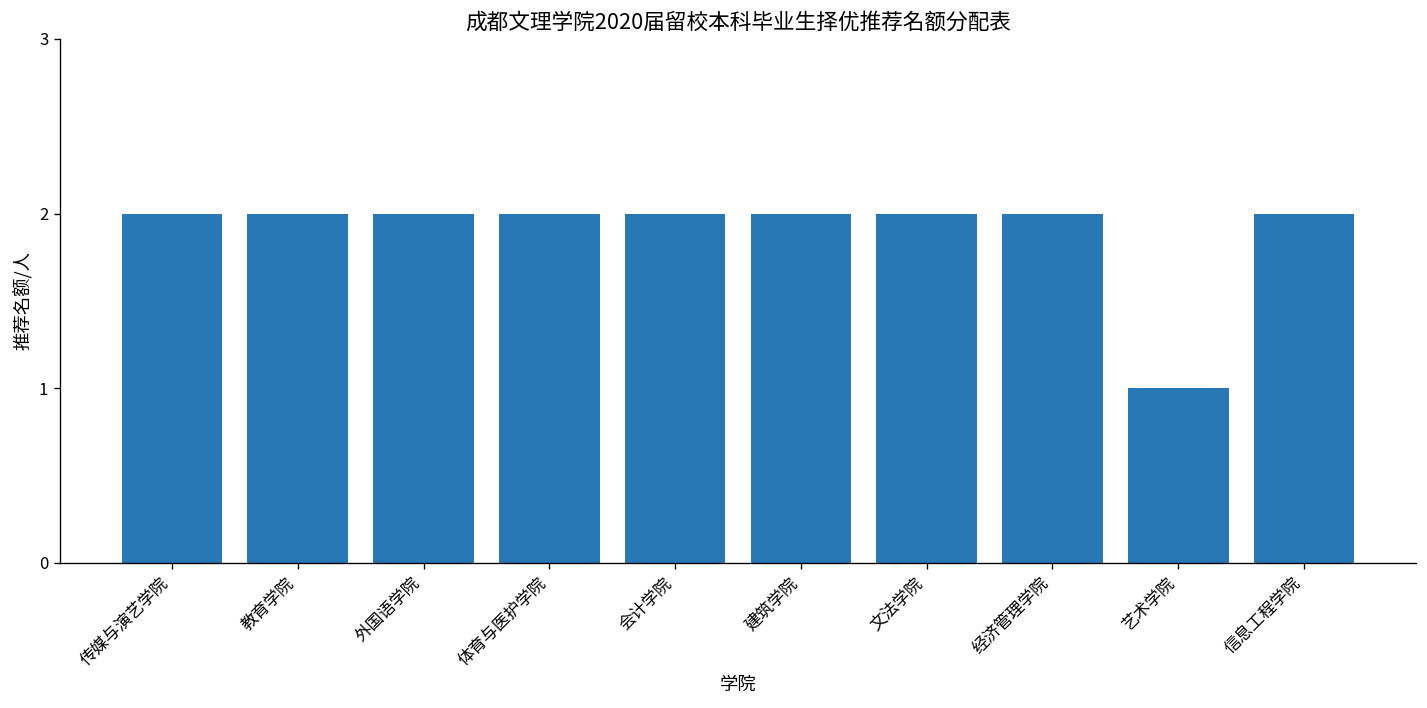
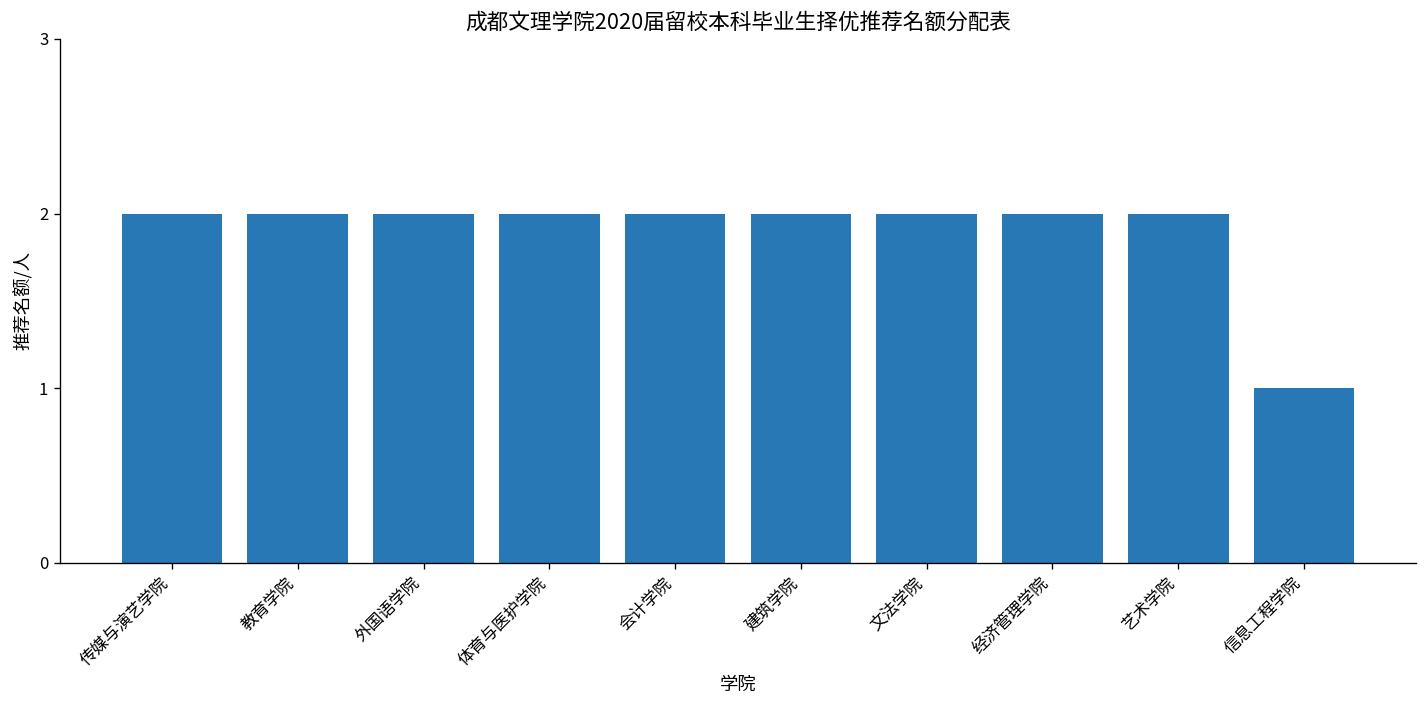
艺术学院: 1 -> 2
信息工程学院: 2 -> 1
